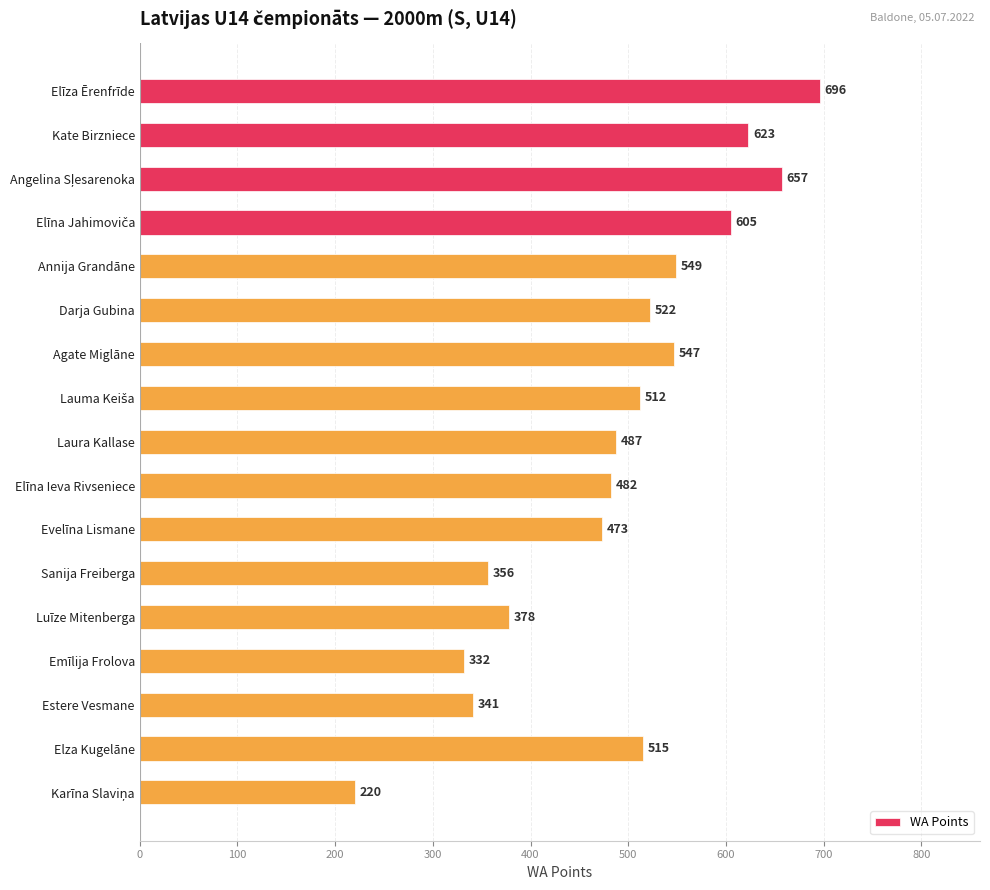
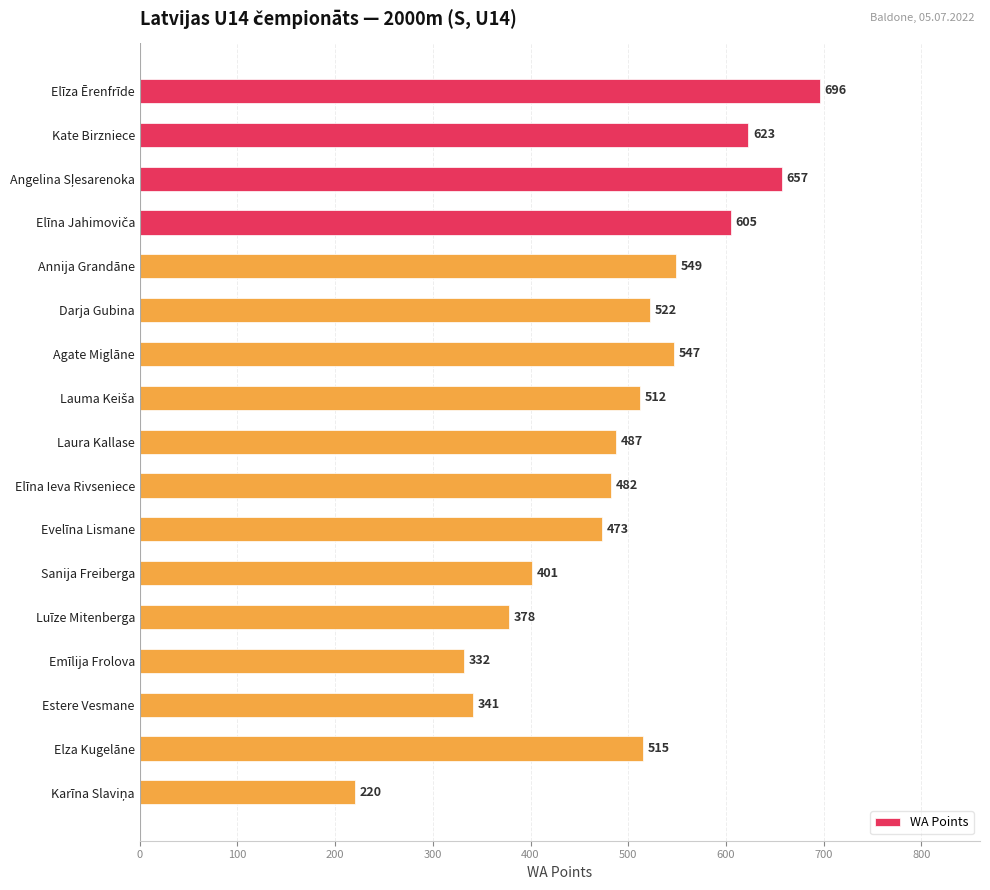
Sanija Freiberga: 356 -> 401
